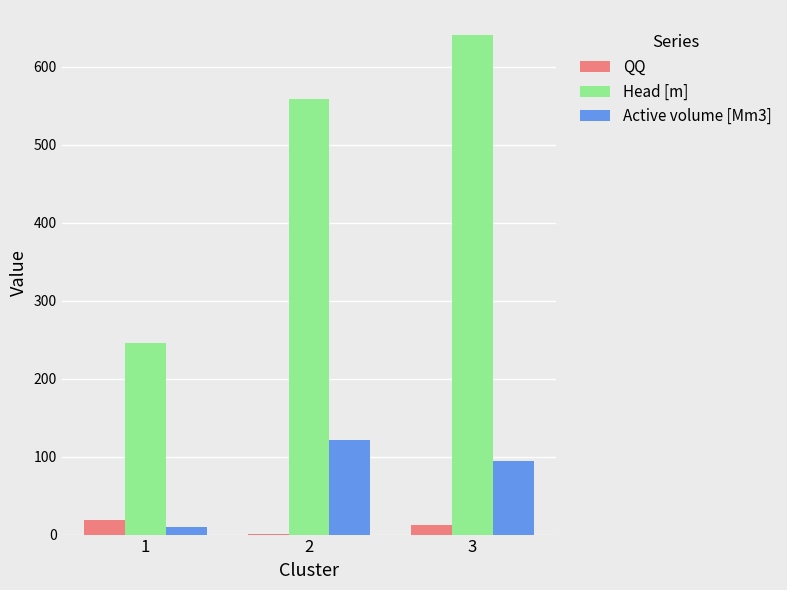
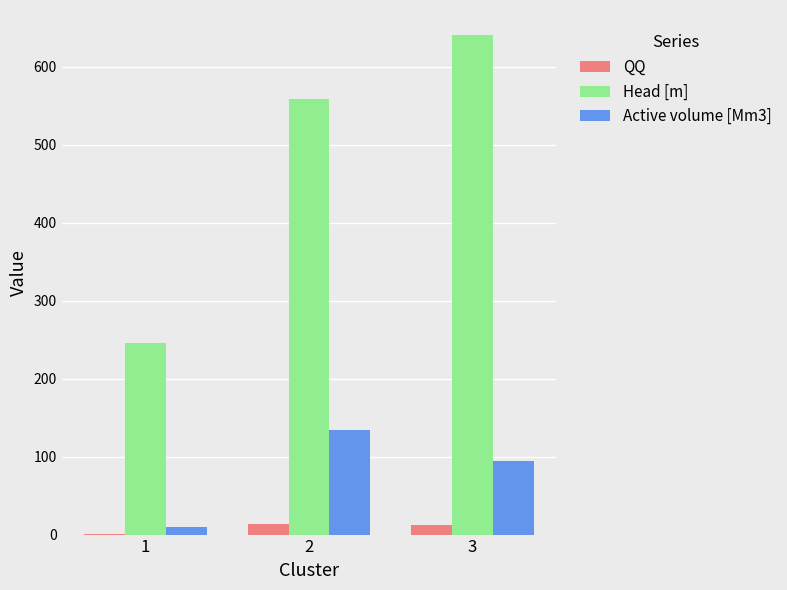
QQ, 1: 20 -> 0
QQ, 2: 0 -> 10
Active volume [Mm3], 2: 120 -> 130
